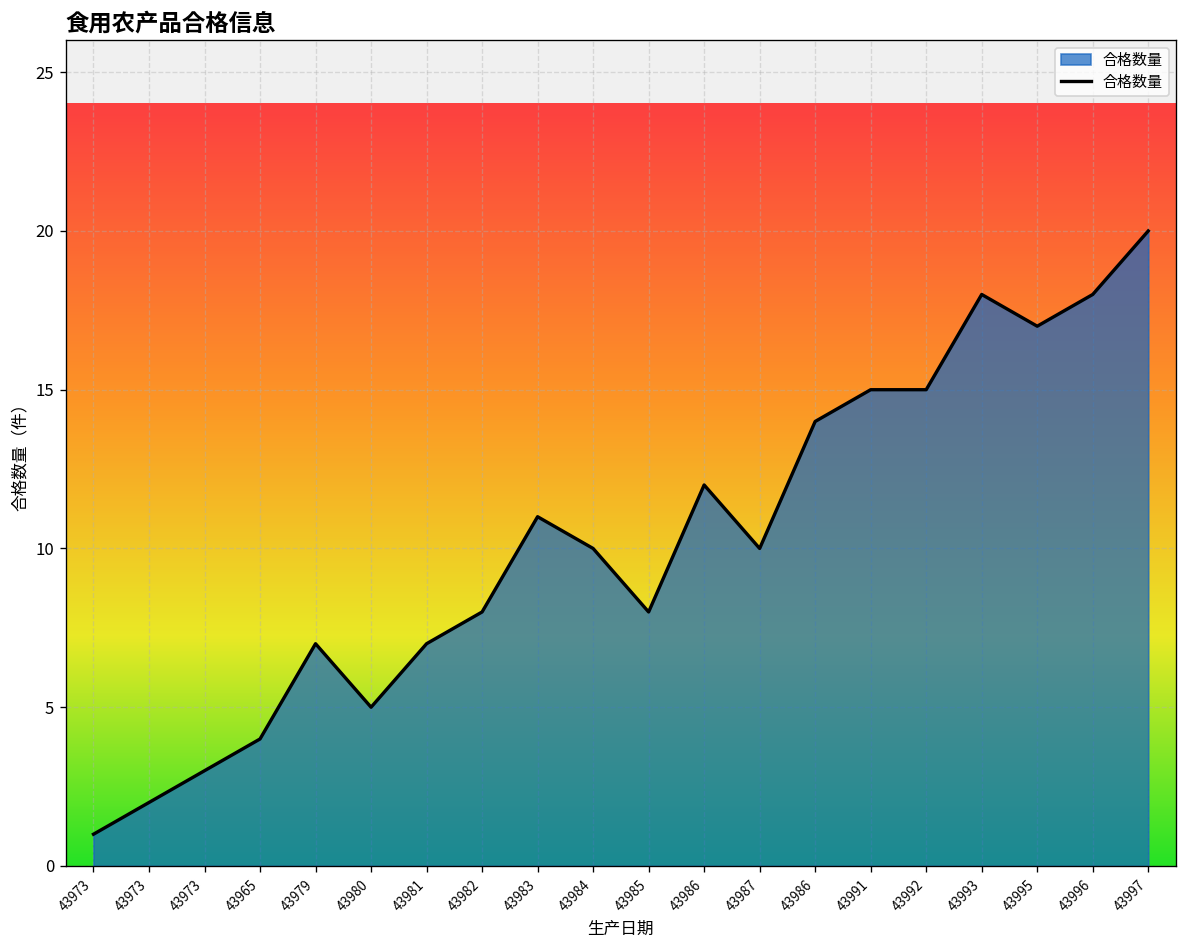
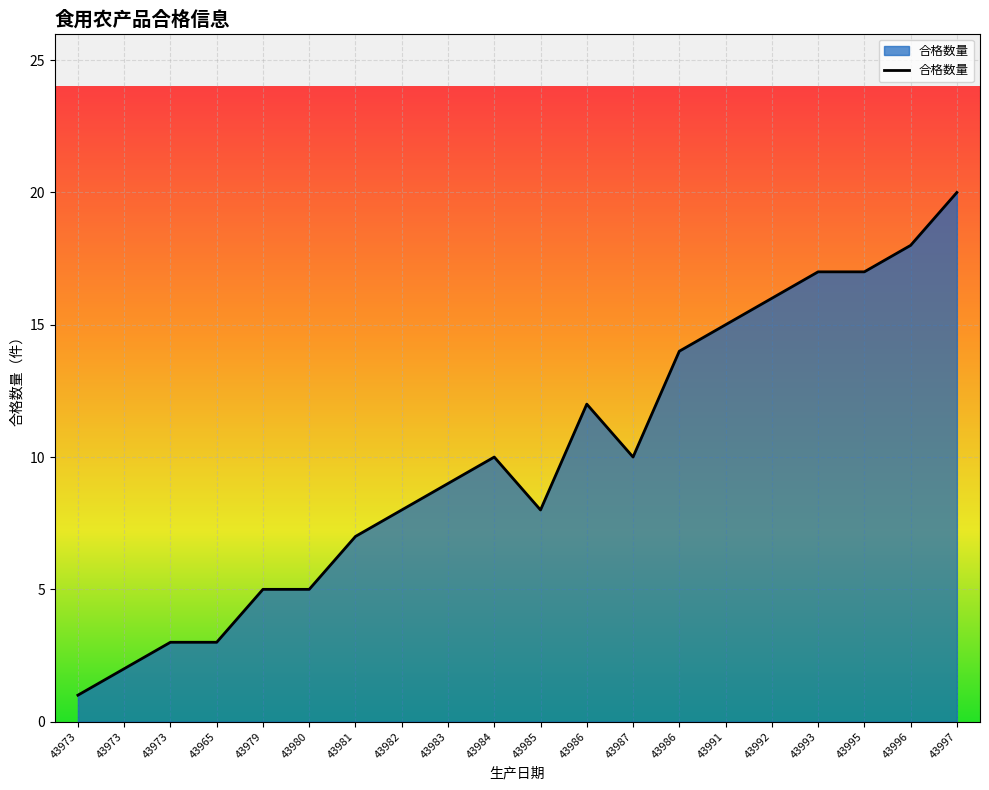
43965: 4 -> 3
43979: 7 -> 5
43983: 11 -> 9
43992: 15 -> 16
43993: 18 -> 17
